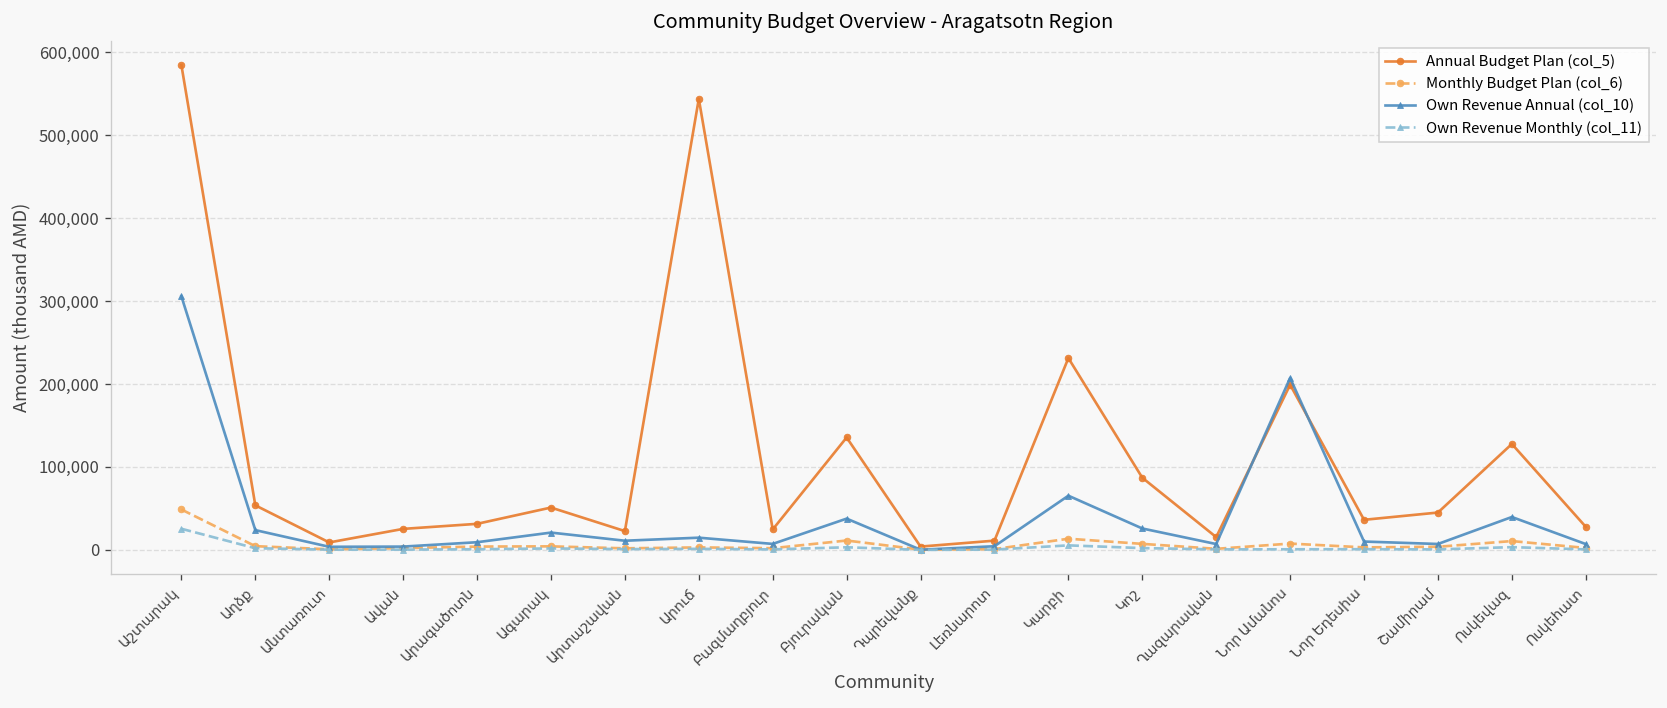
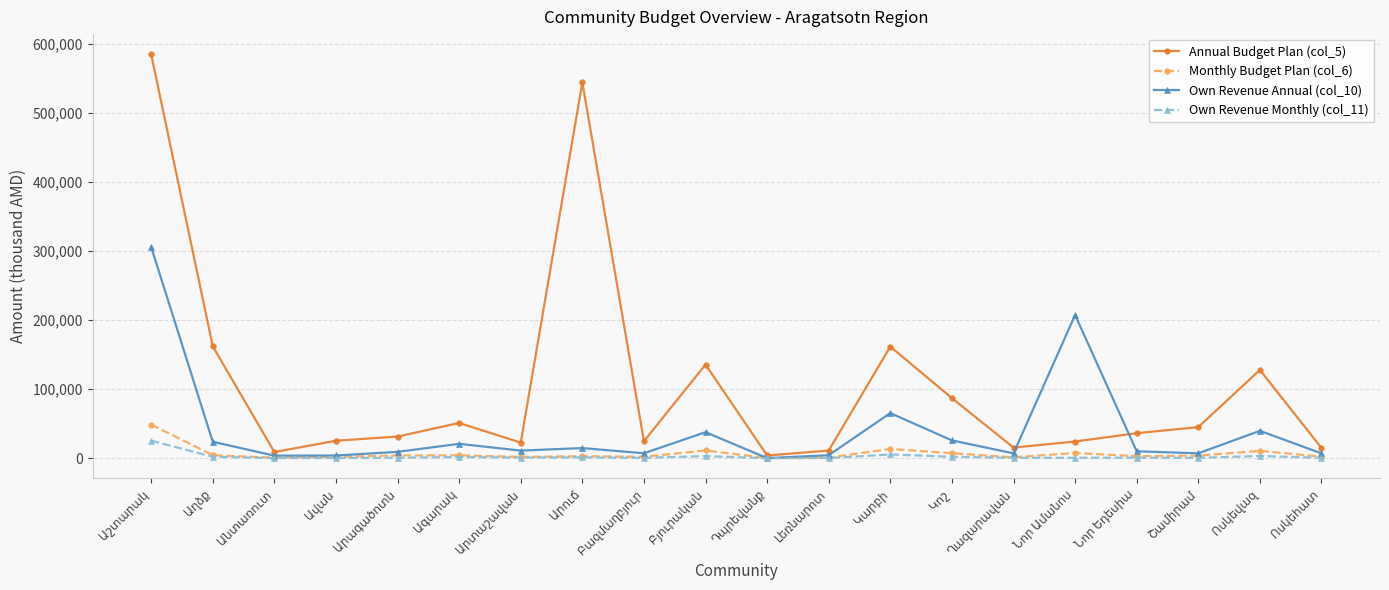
Annual Budget Plan (col_5), Աղձք: 50,000 -> 160,000
Annual Budget Plan (col_5), Կարբի: 230,000 -> 160,000
Annual Budget Plan (col_5), Նոր Ամանոս: 200,000 -> 20,000
Annual Budget Plan (col_5), Ոսկեհատ: 30,000 -> 10,000
